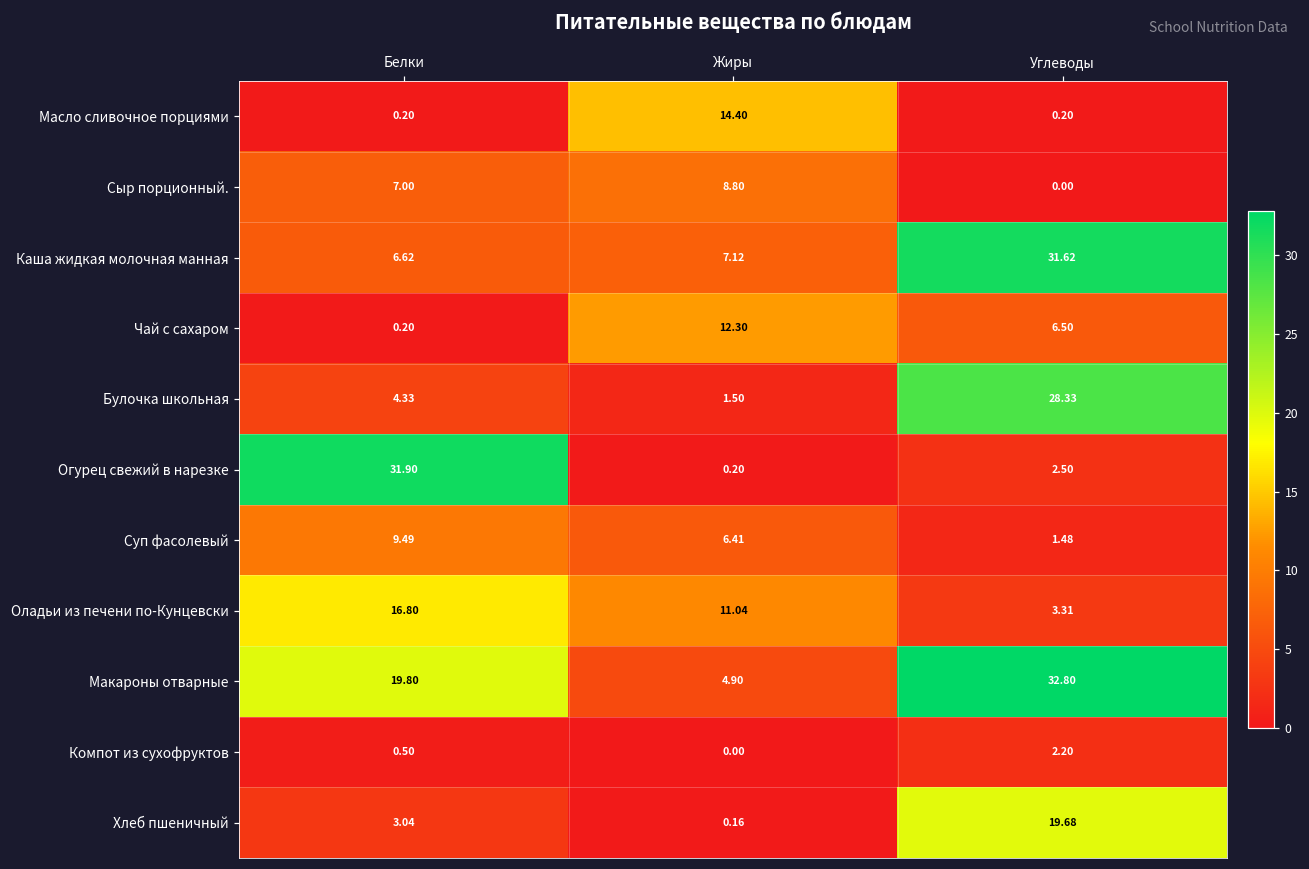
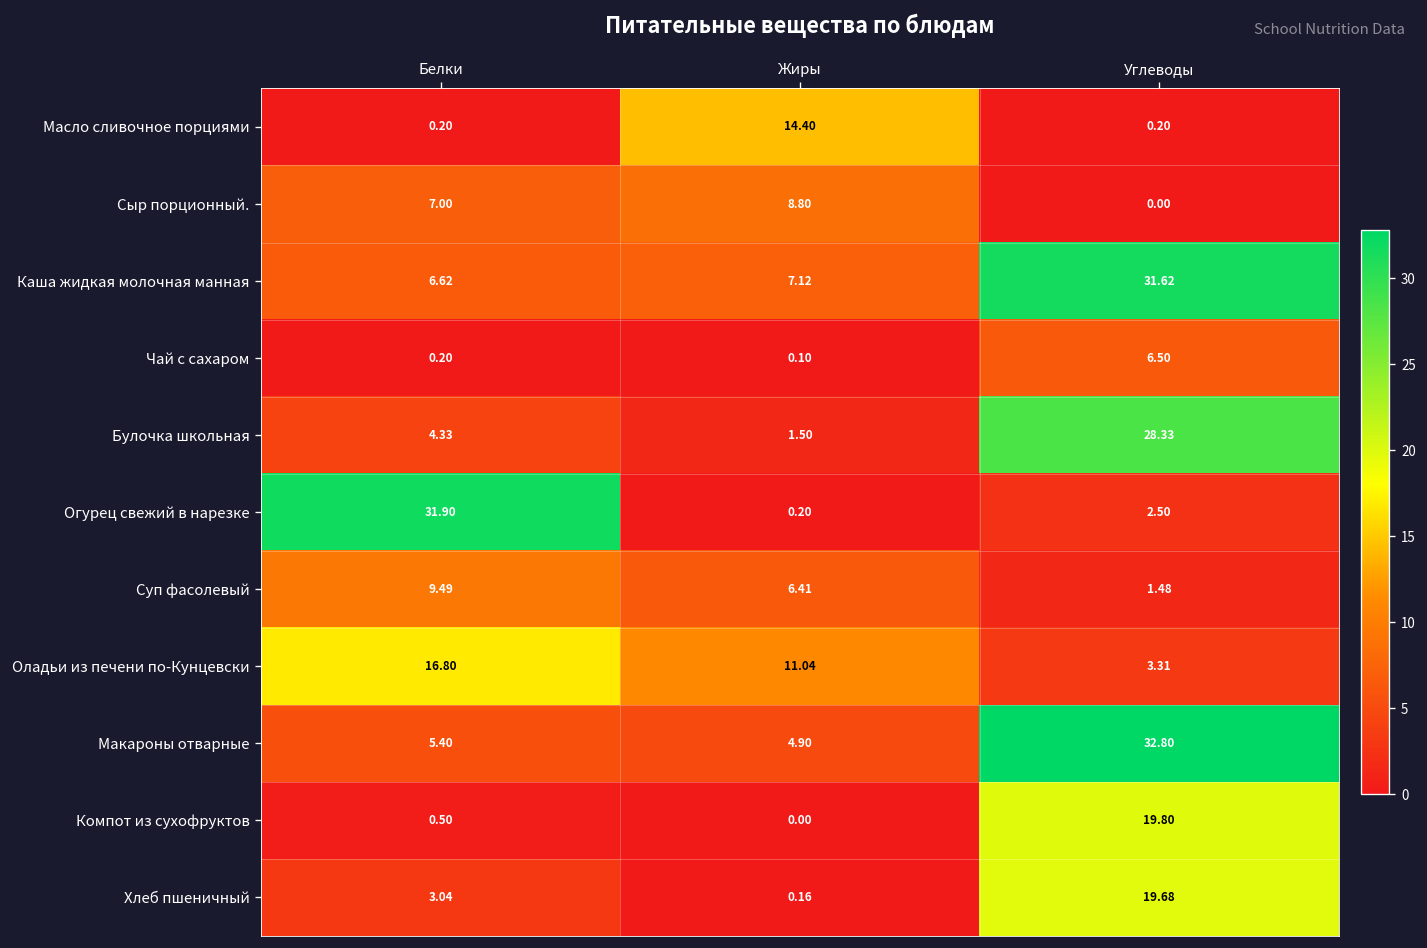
Чай с сахаром, Жиры: 12.30 -> 0.10
Макароны отварные, Белки: 19.80 -> 5.40
Компот из сухофруктов, Углеводы: 2.20 -> 19.80
